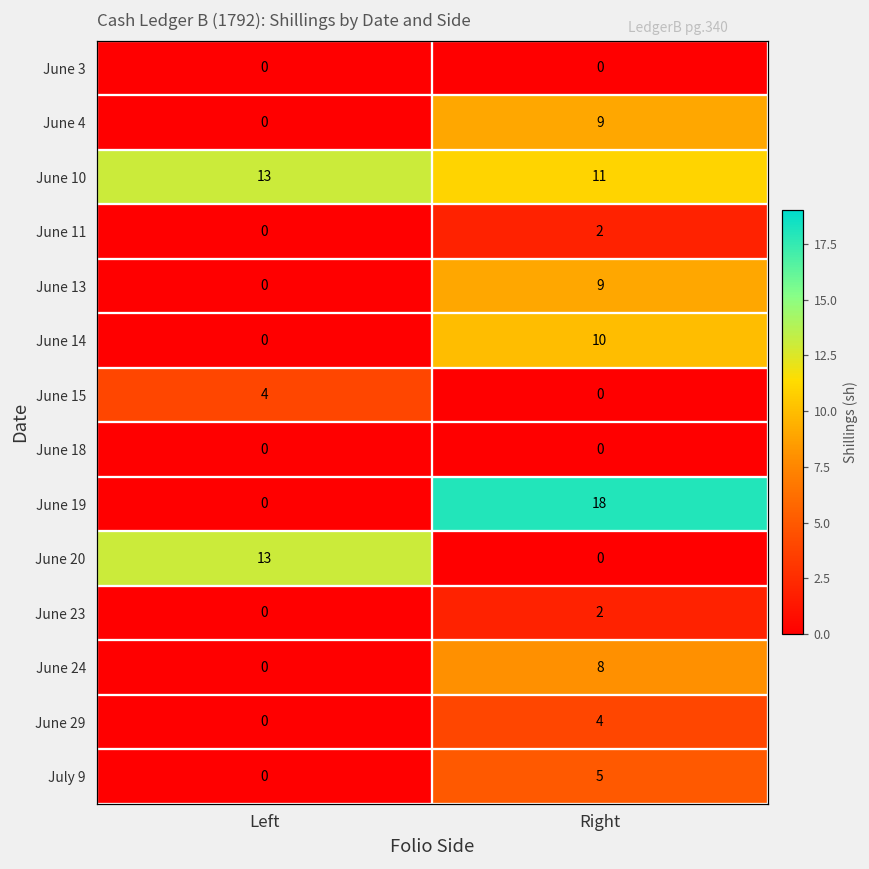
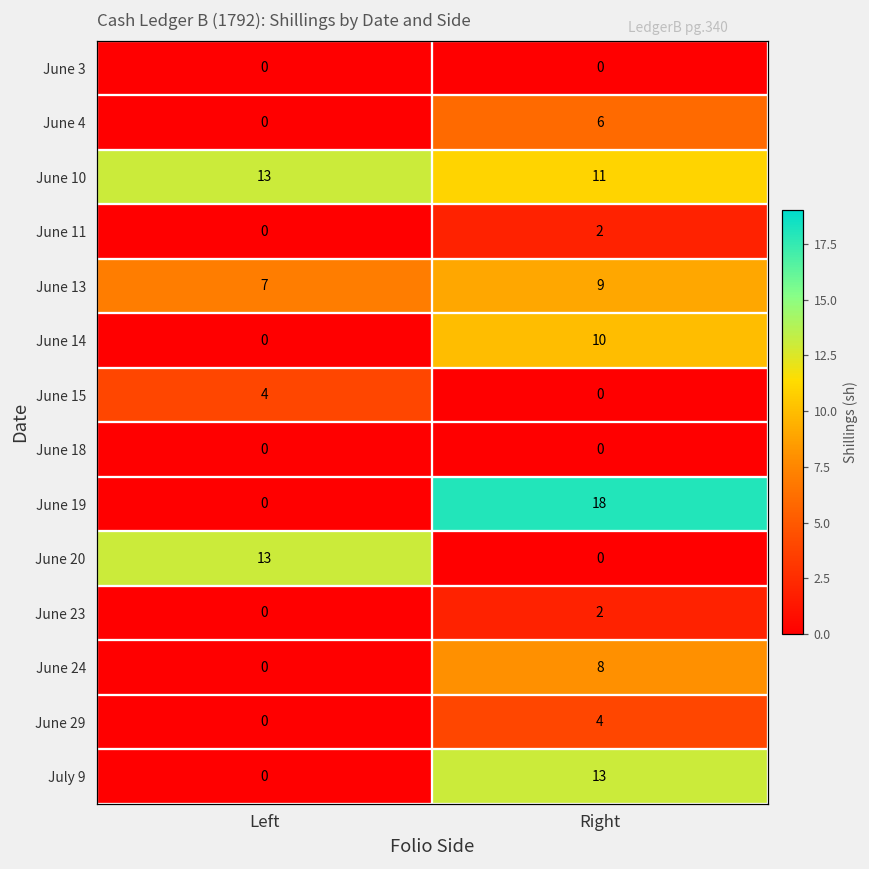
June 4, Right: 9 -> 6
June 13, Left: 0 -> 7
July 9, Right: 5 -> 13
